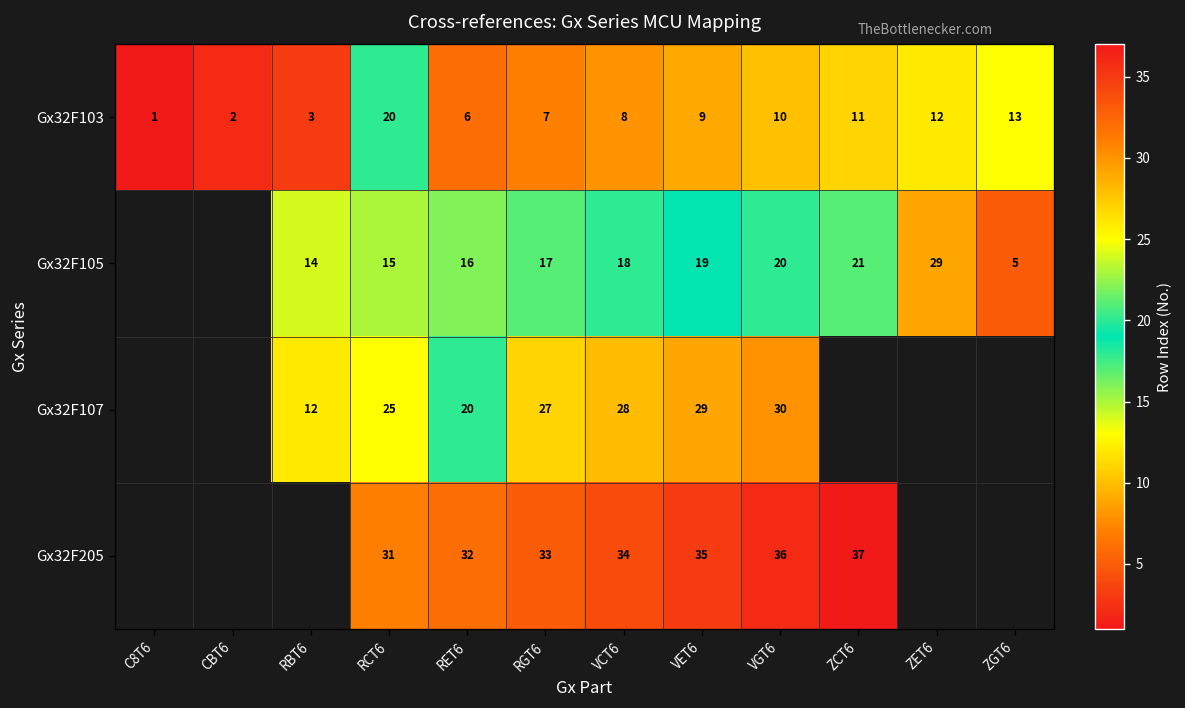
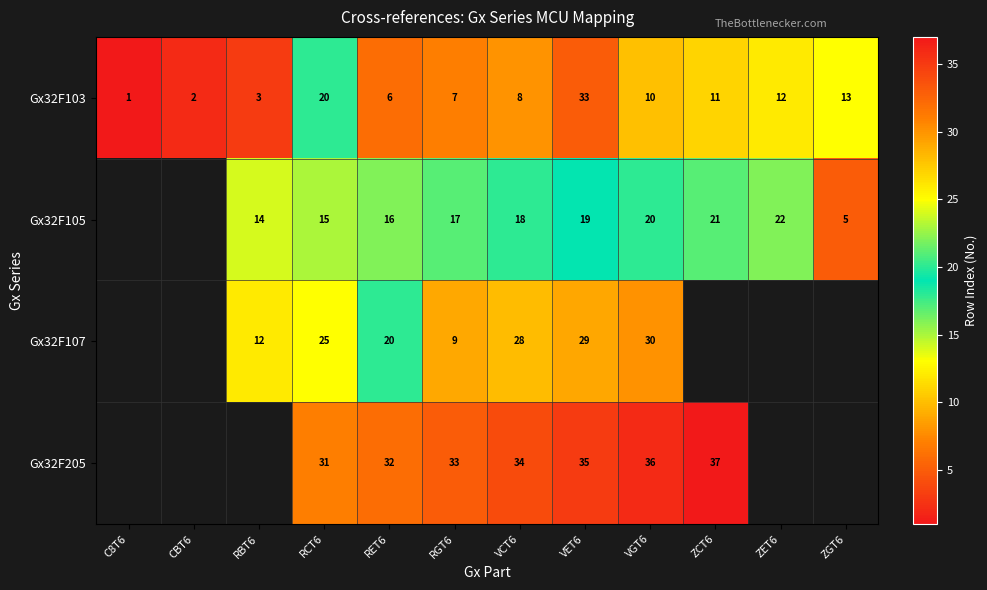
Gx32F103, VET6: 9 -> 33
Gx32F105, ZET6: 29 -> 22
Gx32F107, RGT6: 27 -> 9
